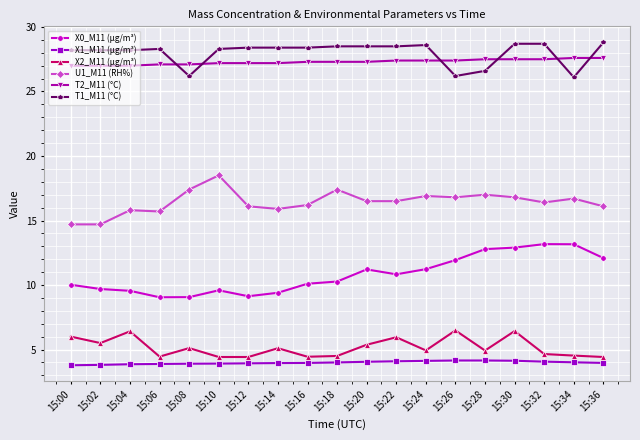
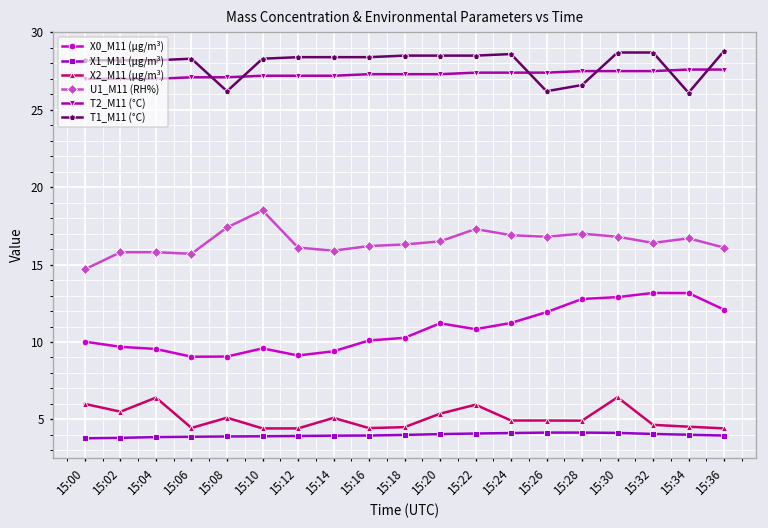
U1_M11 (RH%), 15:02: 14.7 -> 15.8
U1_M11 (RH%), 15:18: 17.4 -> 16.3
U1_M11 (RH%), 15:22: 16.5 -> 17.3
X2_M11 (μg/m³), 15:26: 6.5 -> 4.9
